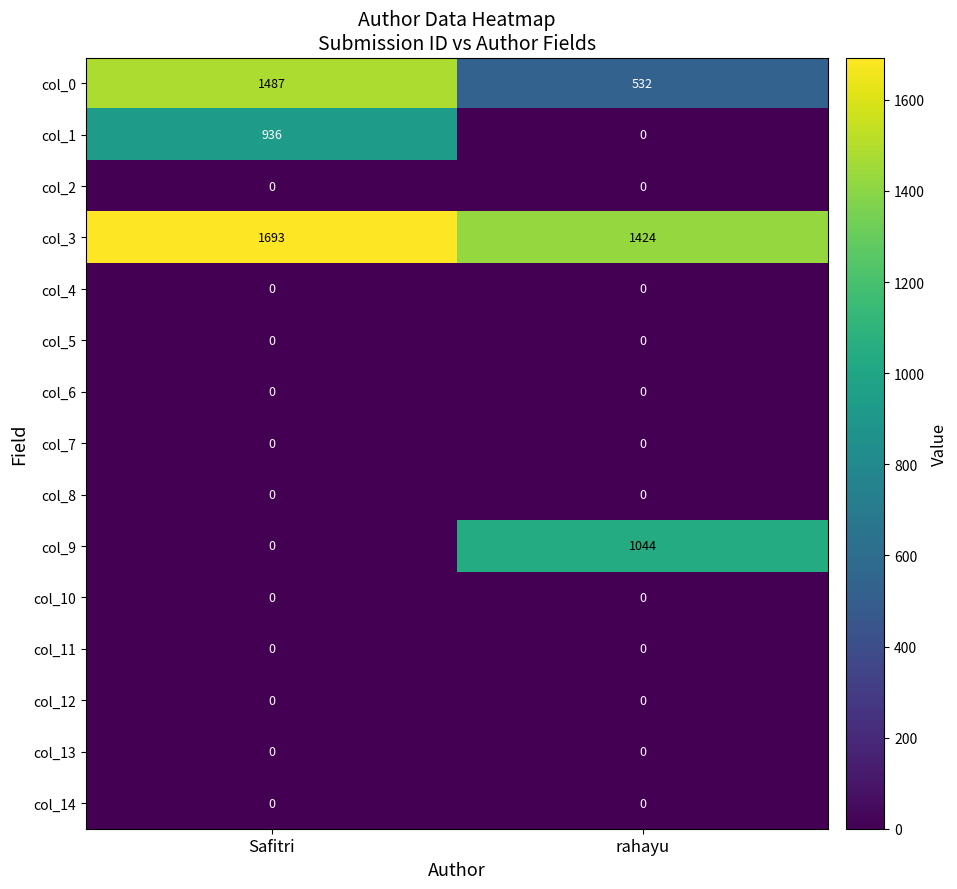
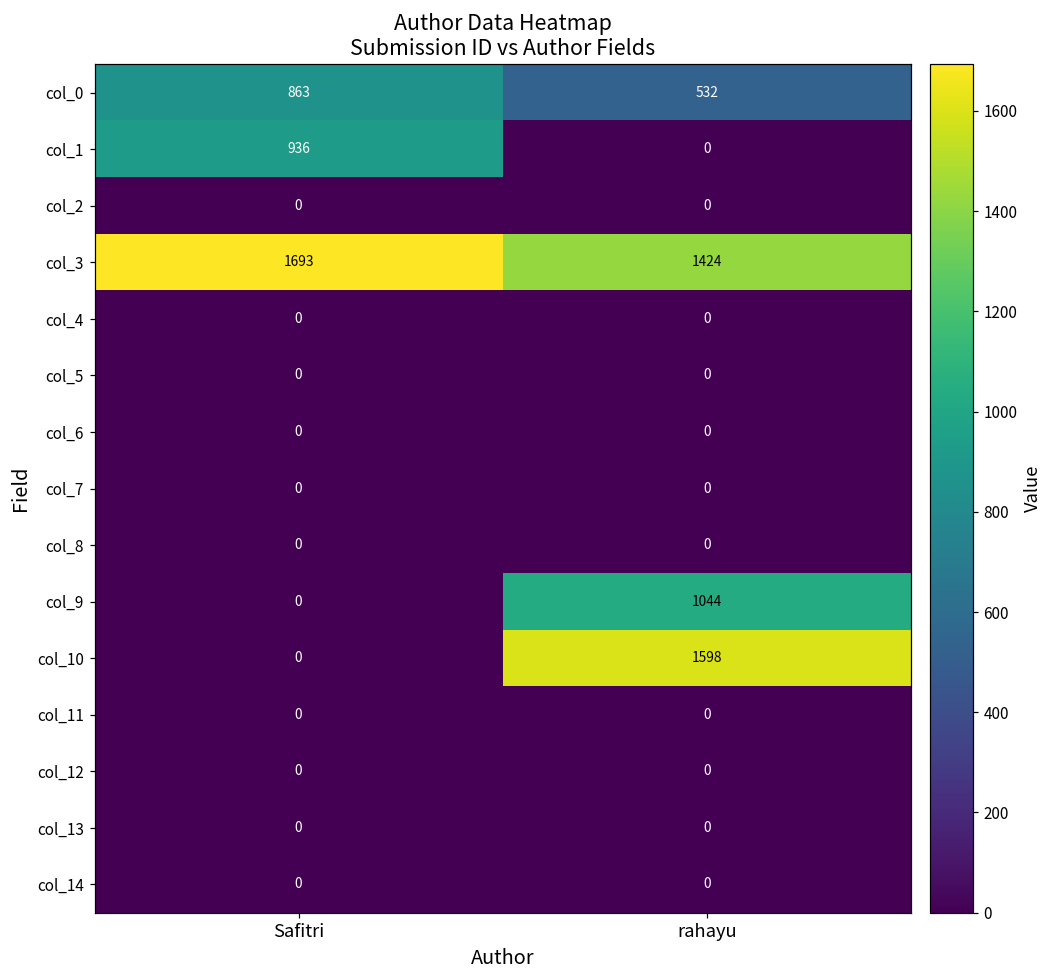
col_0, Safitri: 1487 -> 863
col_10, rahayu: 0 -> 1598
